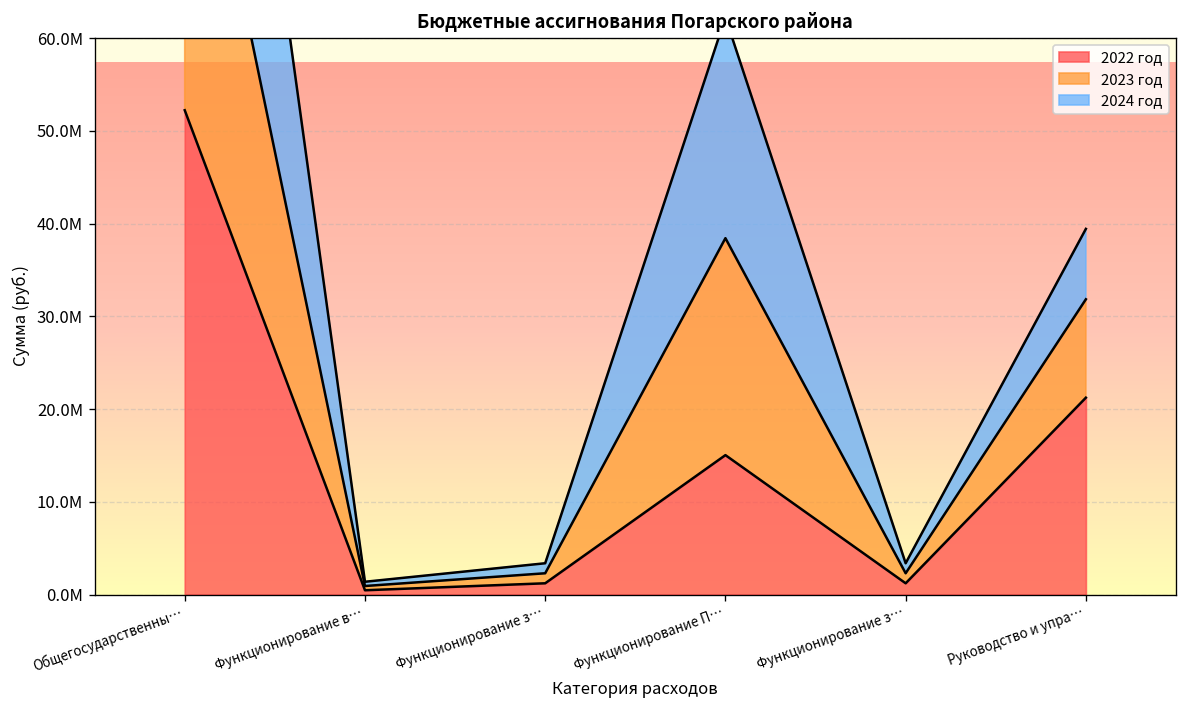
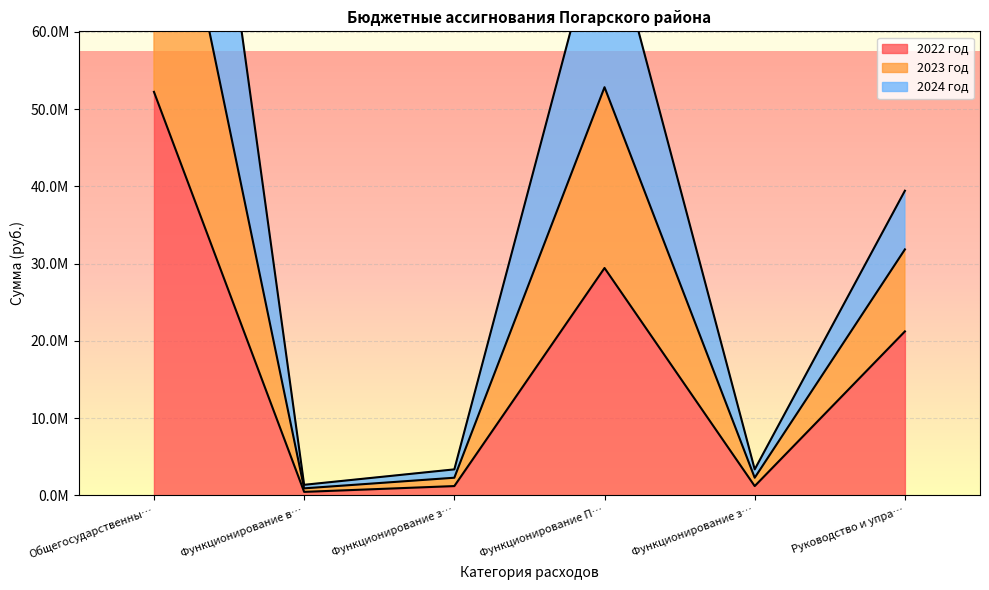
2022 год, Функционирование П…: 15000000 -> 29000000
